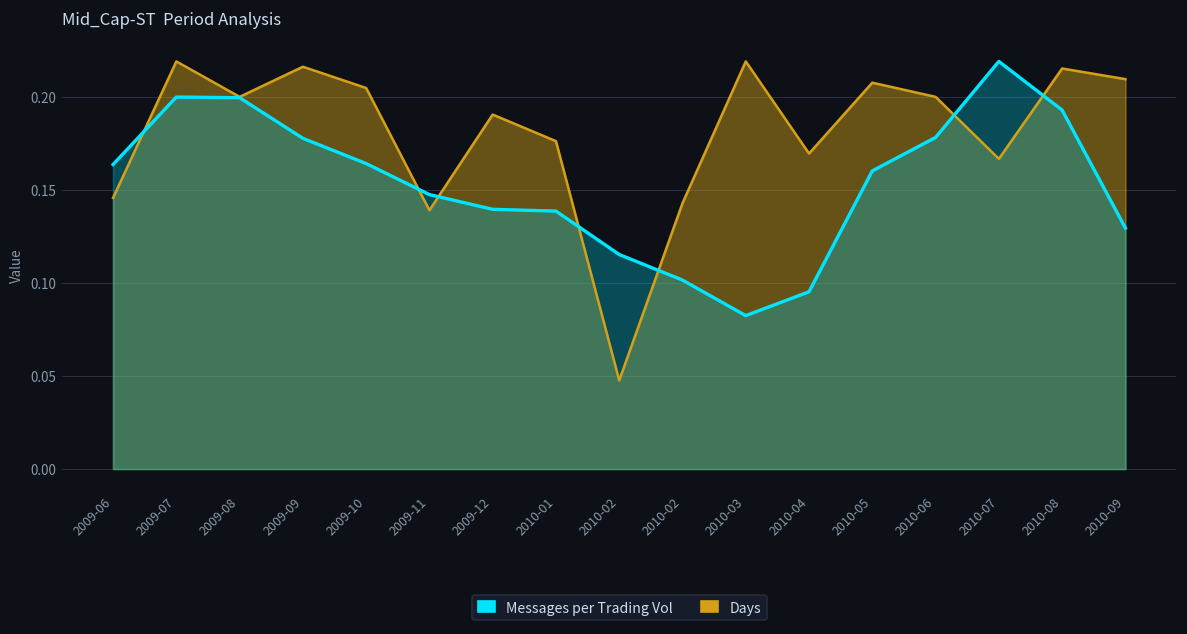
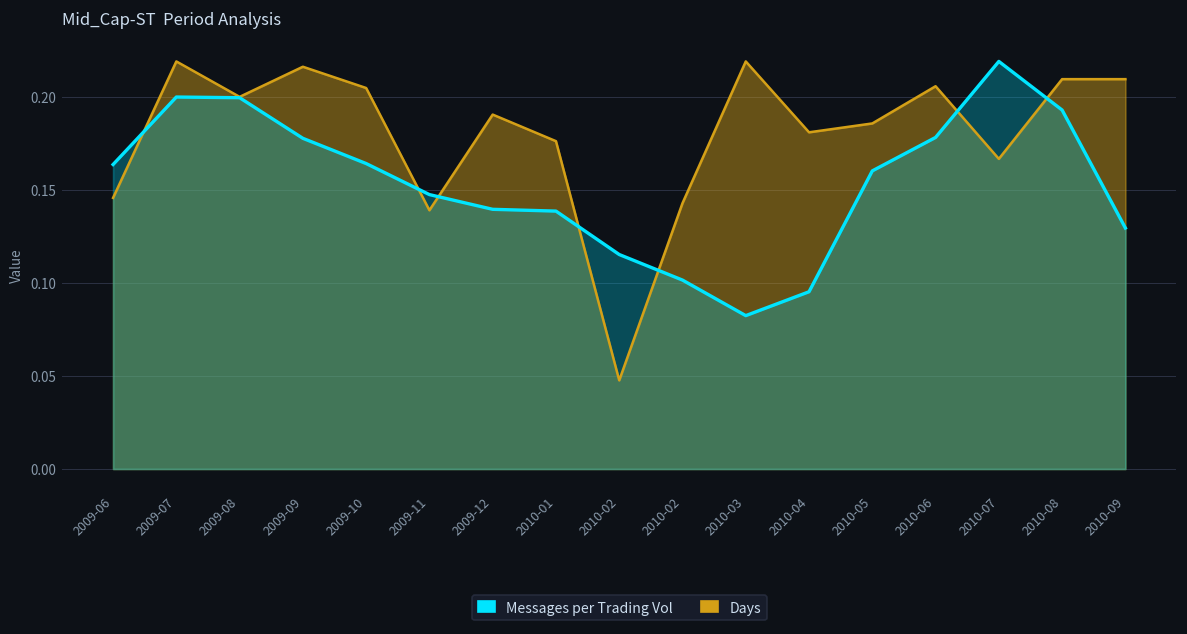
Days, 2010-04: 0.169 -> 0.181
Days, 2010-05: 0.208 -> 0.186
Days, 2010-06: 0.200 -> 0.206
Days, 2010-08: 0.215 -> 0.209
